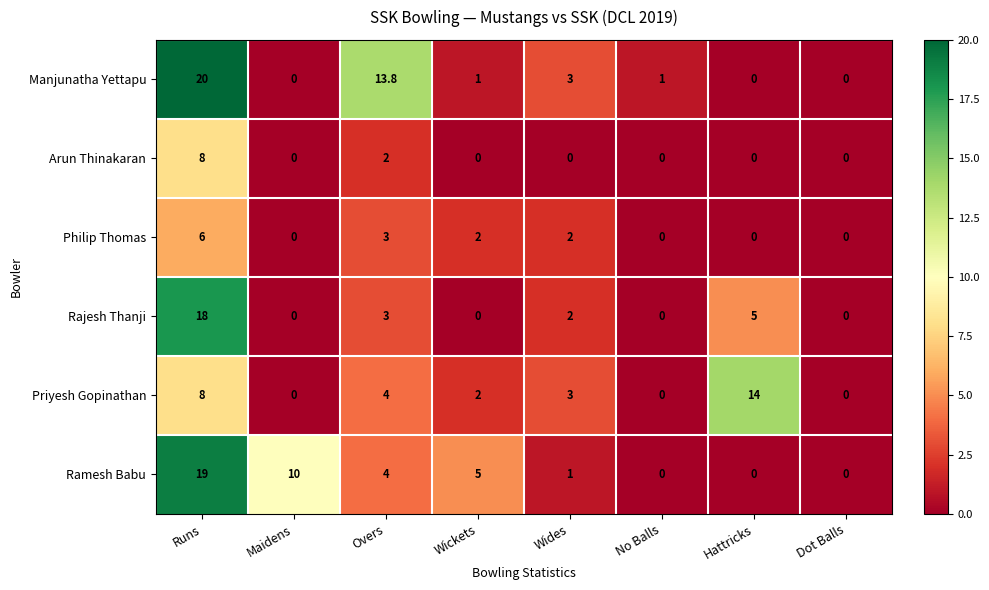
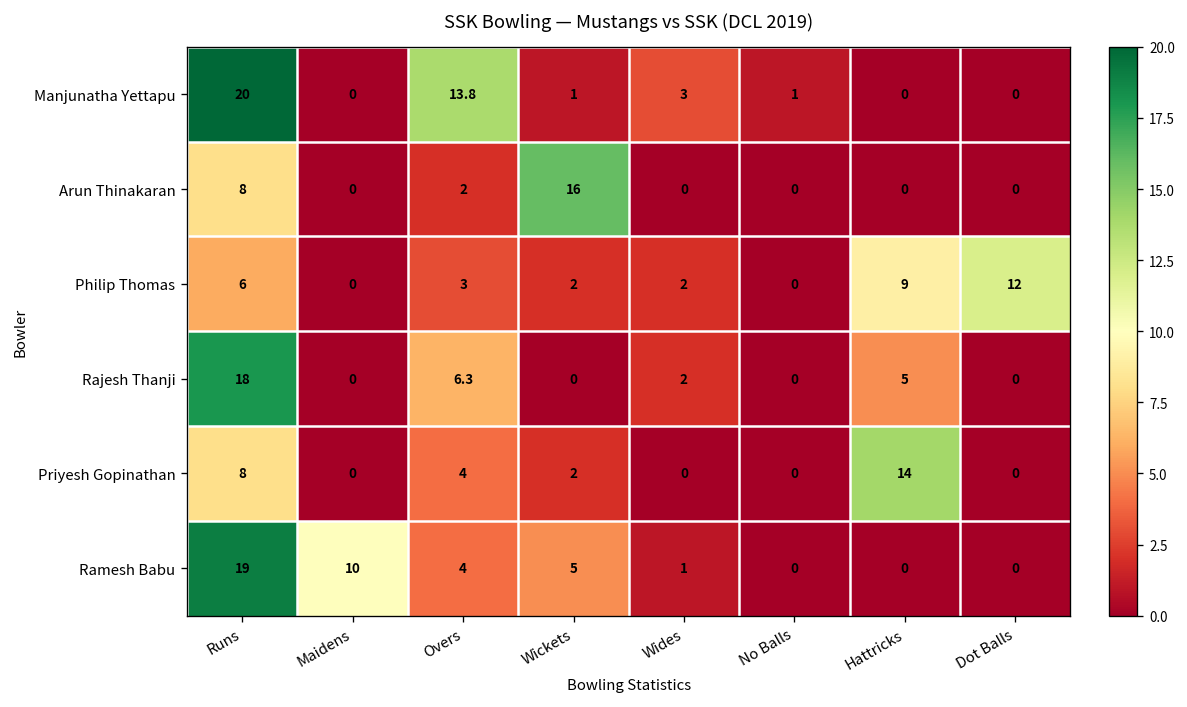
Arun Thinakaran, Wickets: 0 -> 16
Philip Thomas, Hattricks: 0 -> 9
Philip Thomas, Dot Balls: 0 -> 12
Rajesh Thanji, Overs: 3 -> 6.3
Priyesh Gopinathan, Wides: 3 -> 0
